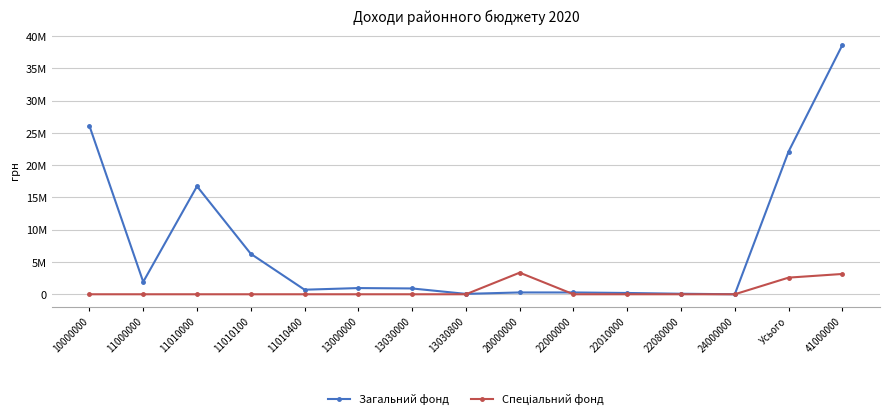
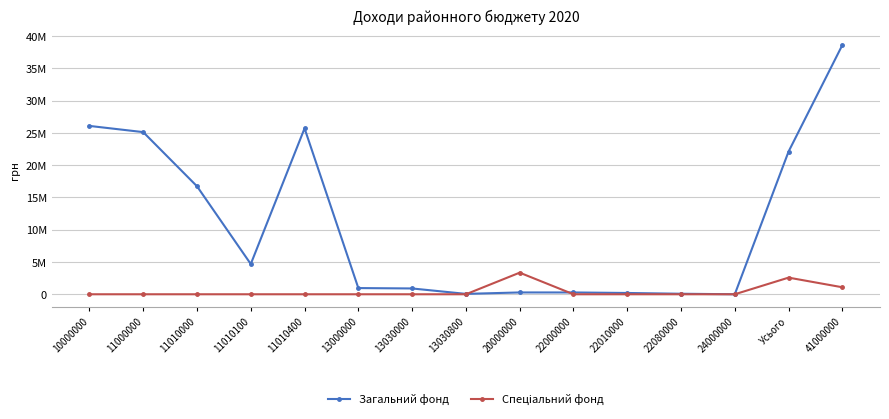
Загальний фонд, 11000000: 2000000 -> 25000000
Загальний фонд, 11010100: 6000000 -> 5000000
Загальний фонд, 11010400: 1000000 -> 26000000
Спеціальний фонд, 41000000: 3000000 -> 1000000
